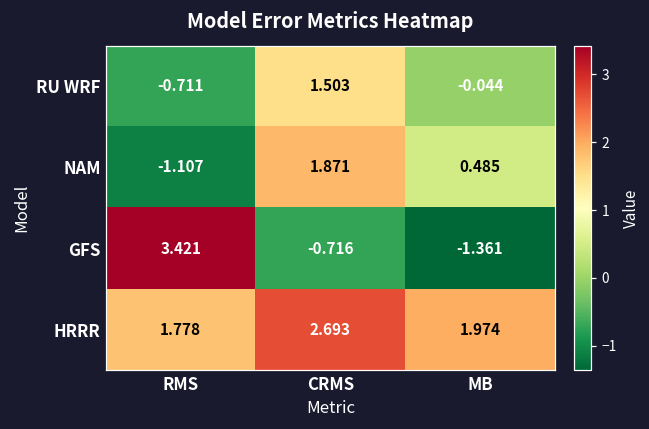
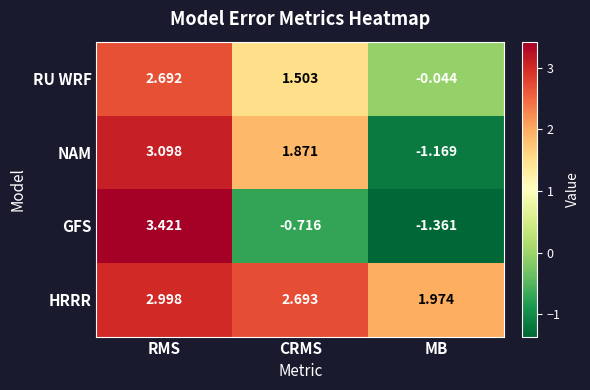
RU WRF, RMS: -0.711 -> 2.692
NAM, RMS: -1.107 -> 3.098
NAM, MB: 0.485 -> -1.169
HRRR, RMS: 1.778 -> 2.998
